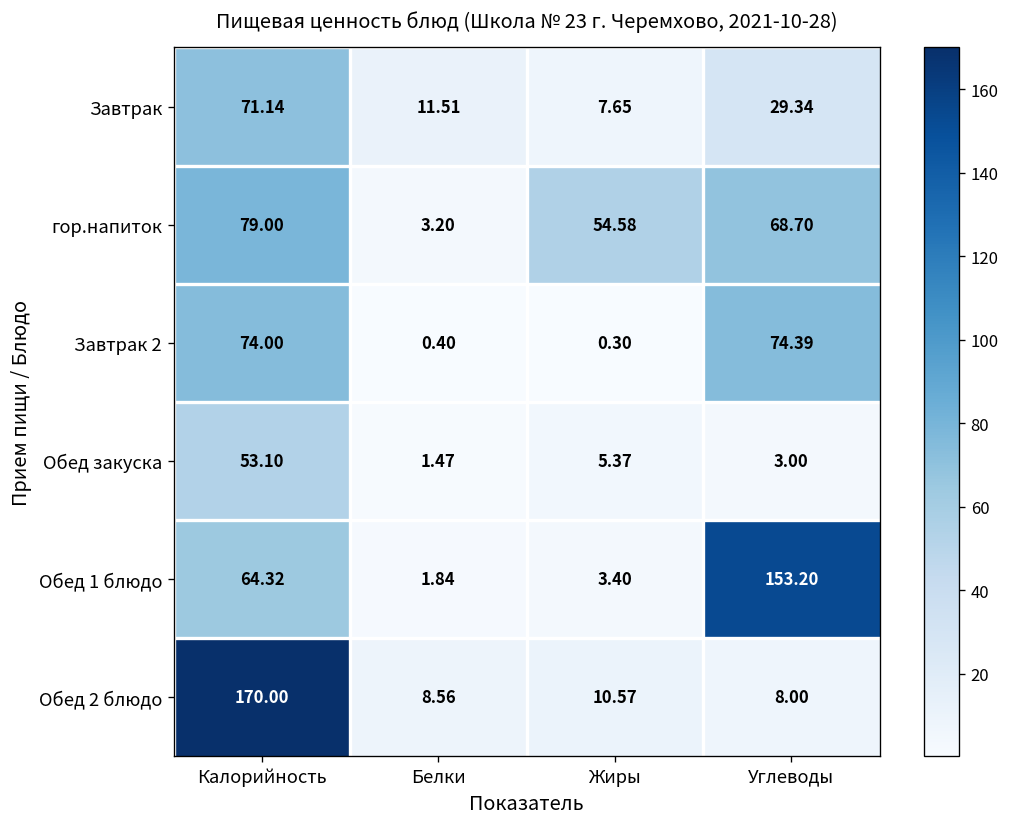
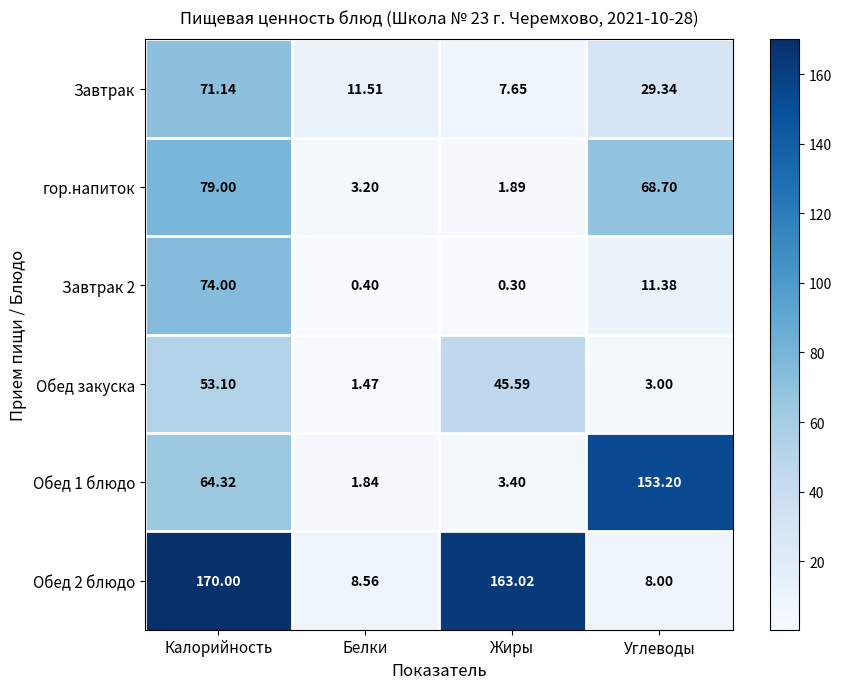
гор.напиток, Жиры: 54.58 -> 1.89
Завтрак 2, Углеводы: 74.39 -> 11.38
Обед закуска, Жиры: 5.37 -> 45.59
Обед 2 блюдо, Жиры: 10.57 -> 163.02
